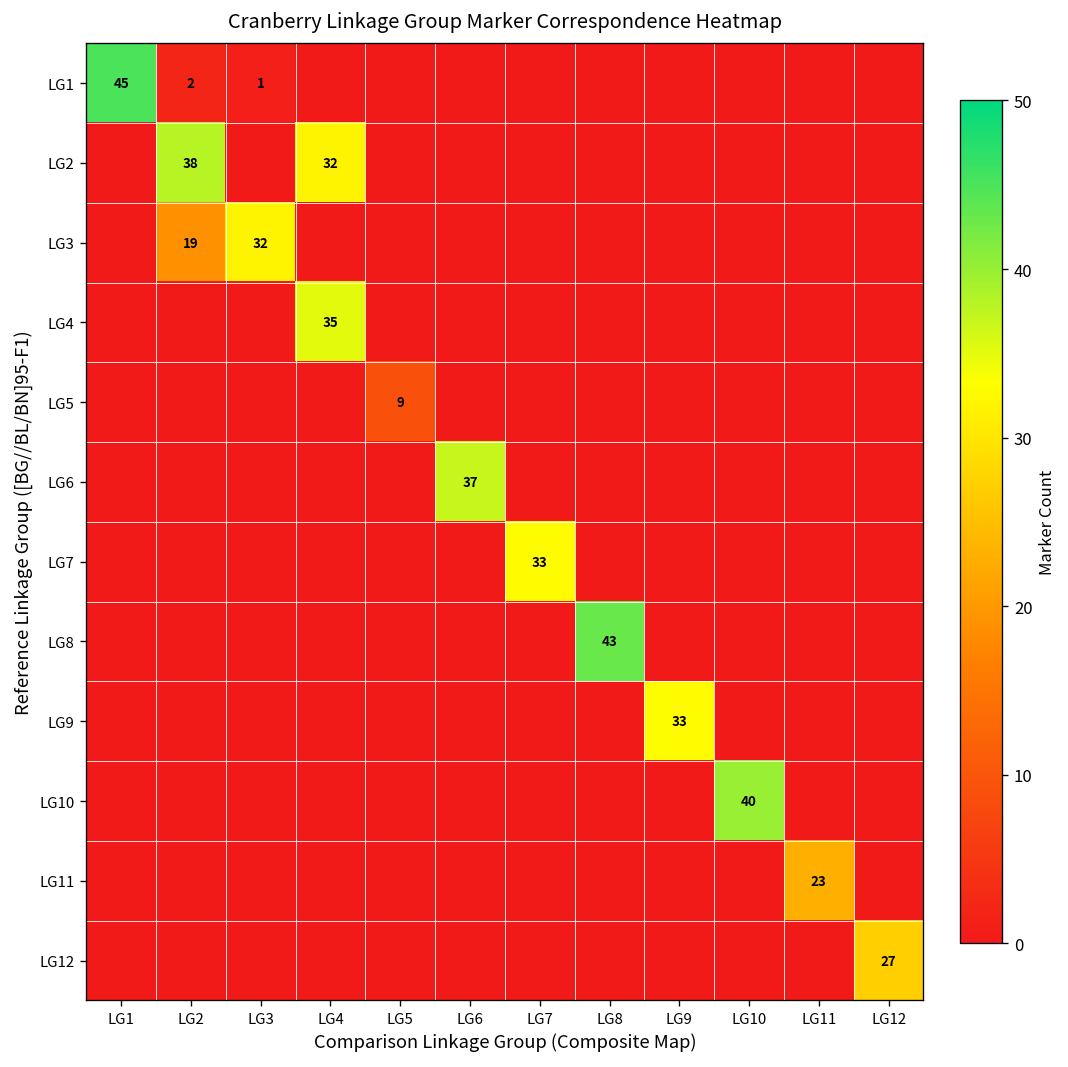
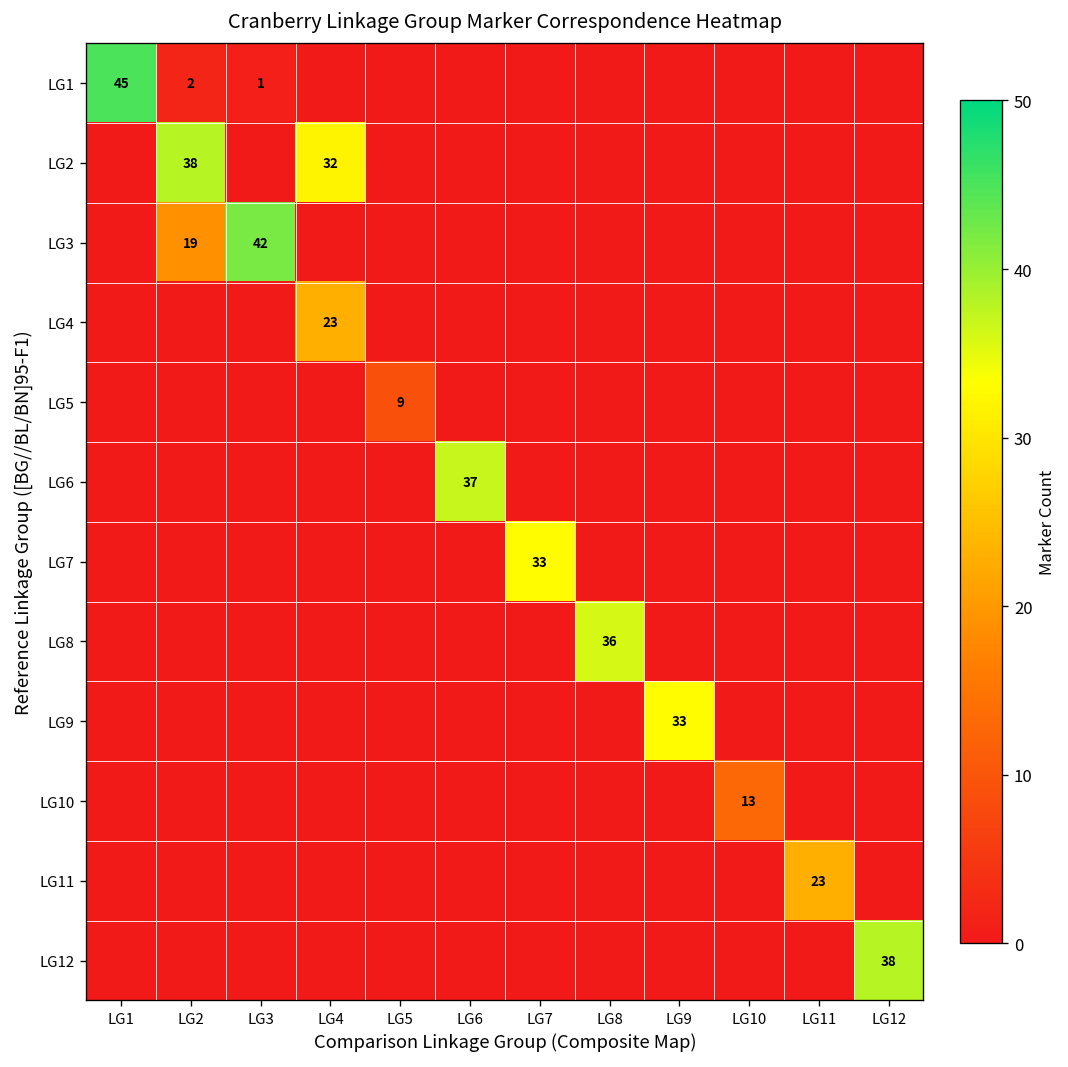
LG3, LG3: 32 -> 42
LG4, LG4: 35 -> 23
LG8, LG8: 43 -> 36
LG10, LG10: 40 -> 13
LG12, LG12: 27 -> 38
